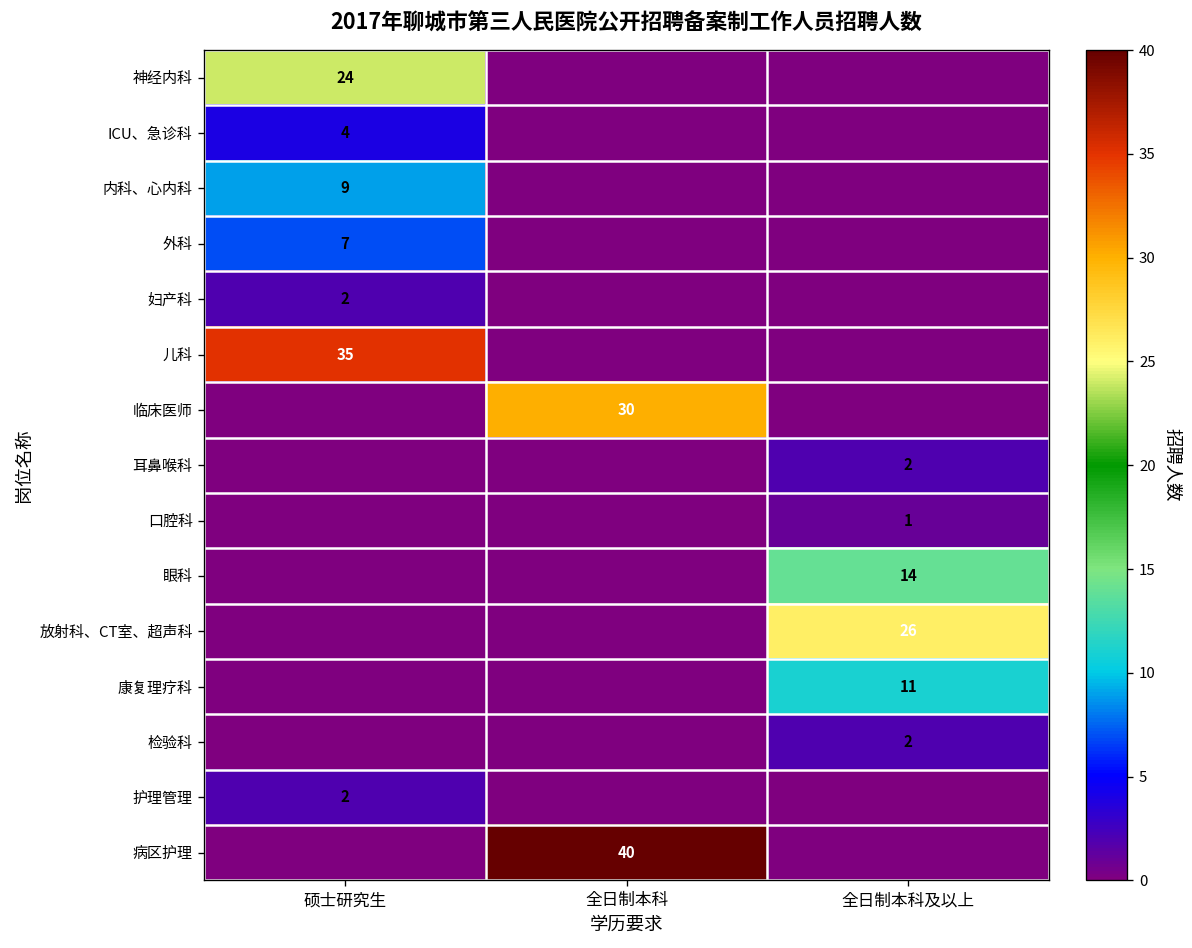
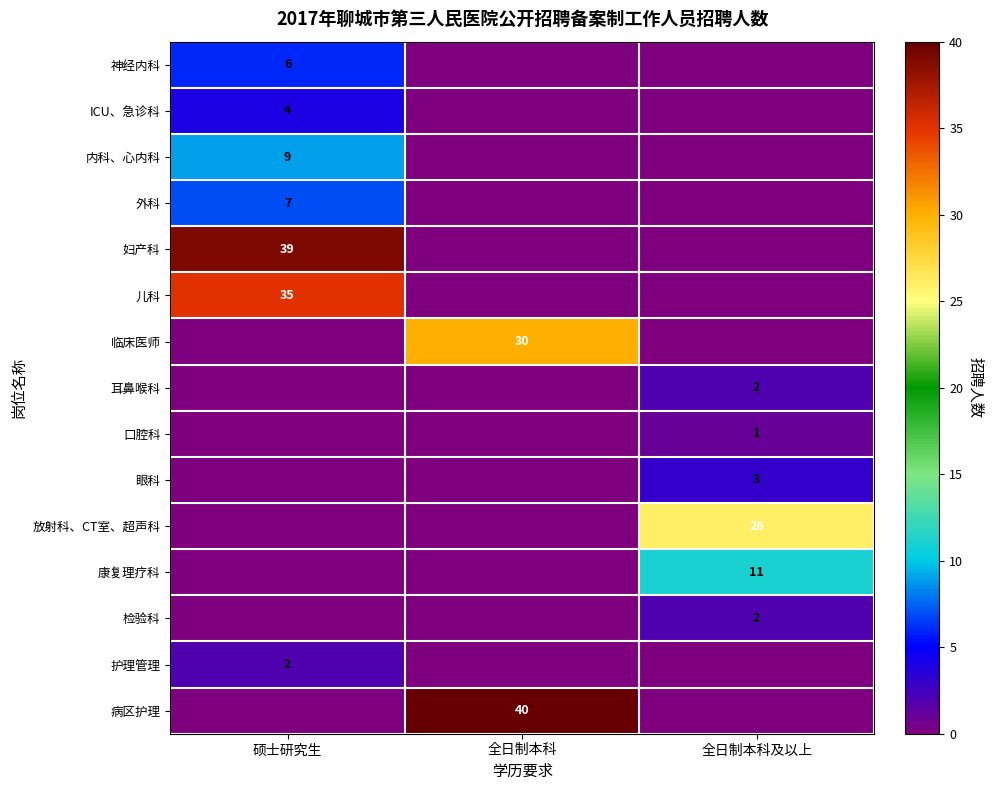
神经内科, 硕士研究生: 24 -> 6
妇产科, 硕士研究生: 2 -> 39
眼科, 全日制本科及以上: 14 -> 3
